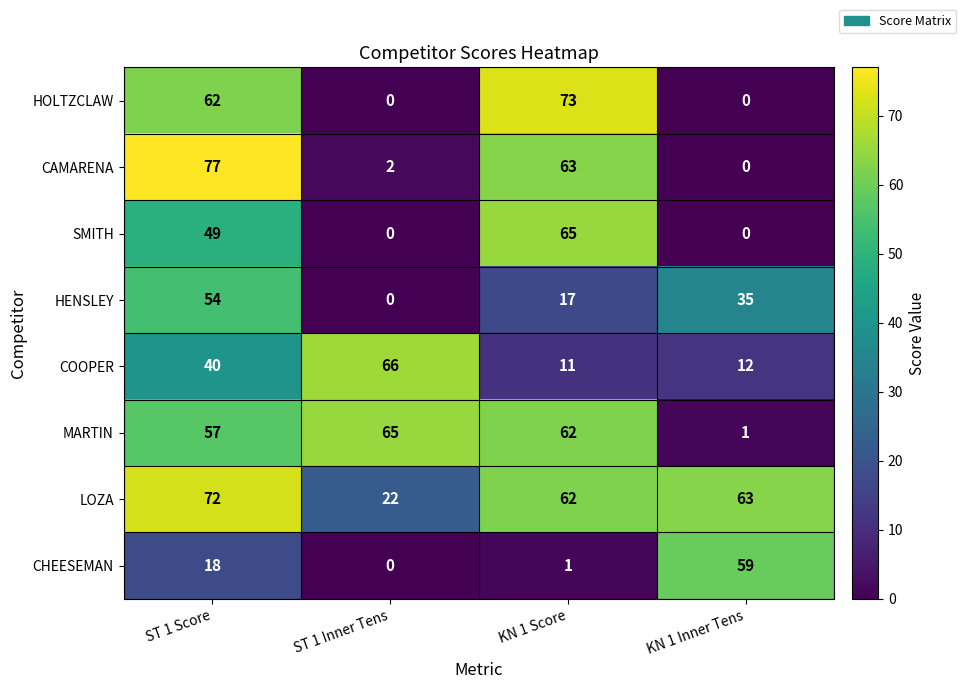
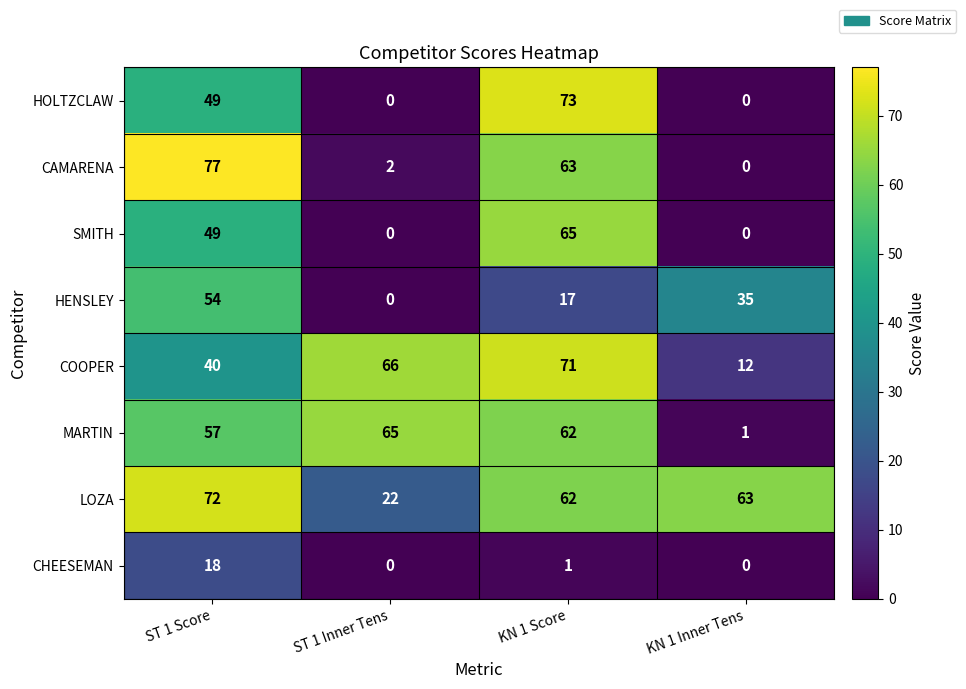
HOLTZCLAW, ST 1 Score: 62 -> 49
COOPER, KN 1 Score: 11 -> 71
CHEESEMAN, KN 1 Inner Tens: 59 -> 0
